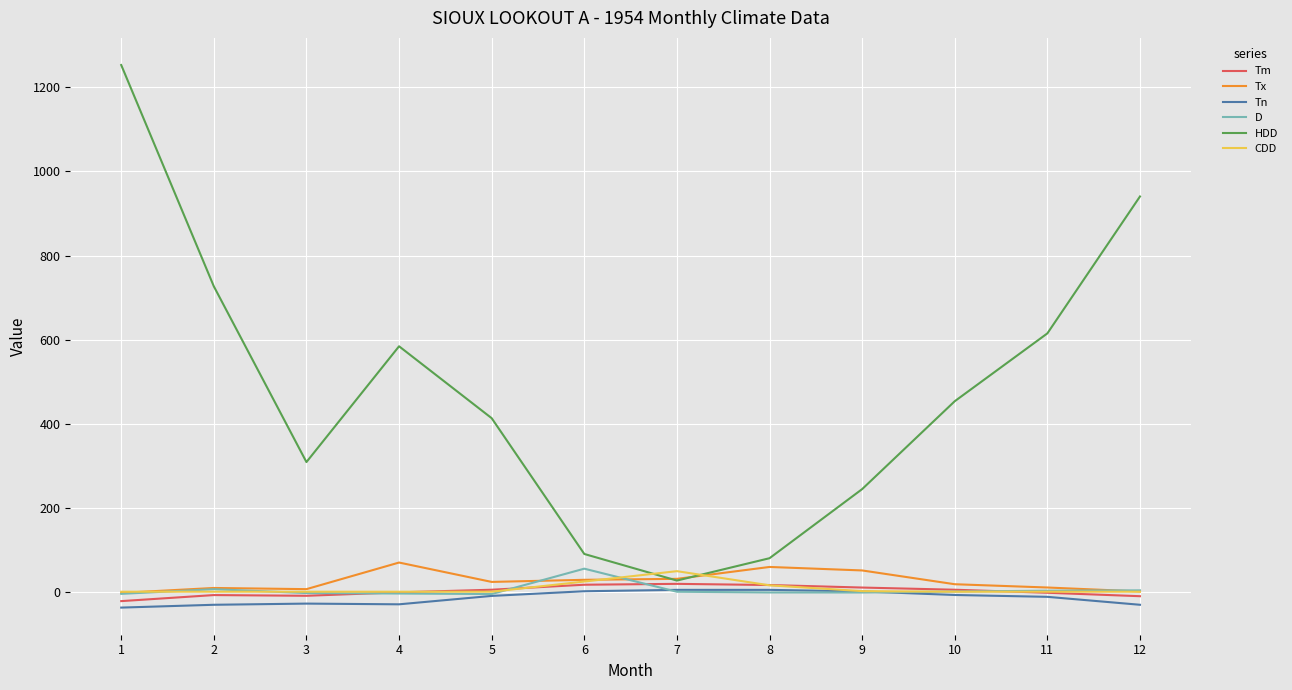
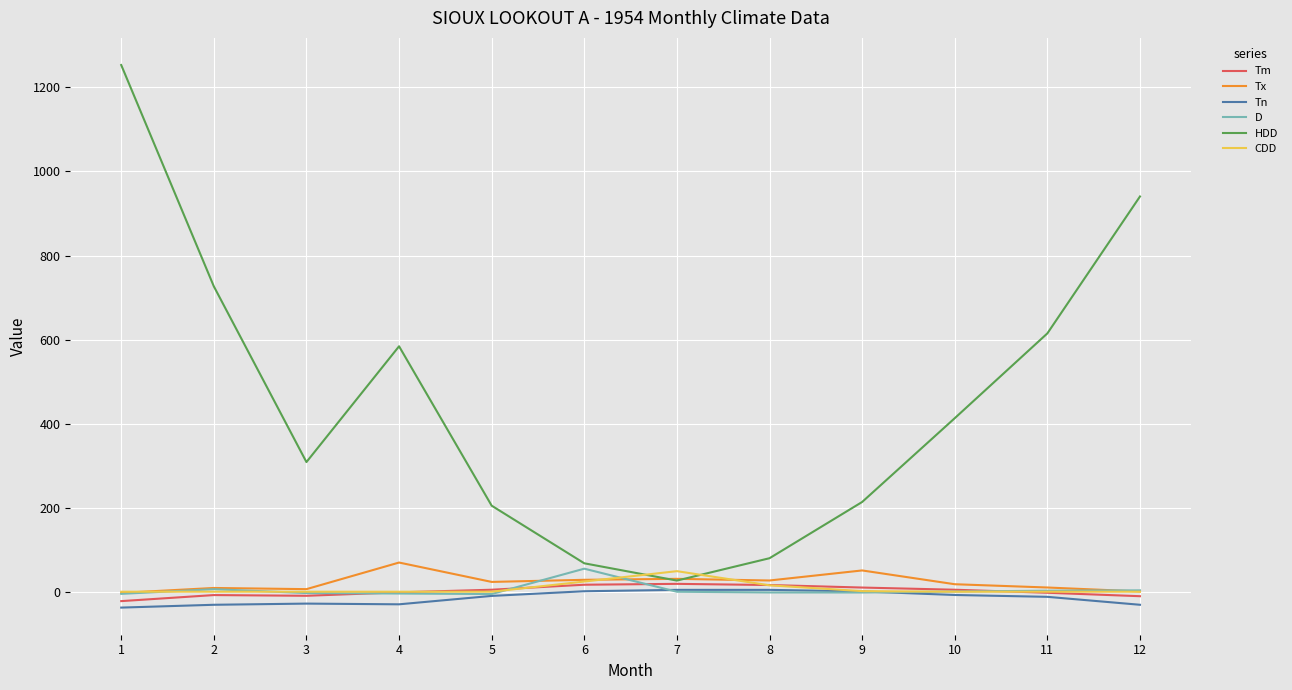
HDD, 5: 410 -> 200
HDD, 6: 90 -> 70
Tx, 8: 60 -> 30
HDD, 9: 240 -> 210
HDD, 10: 450 -> 410
